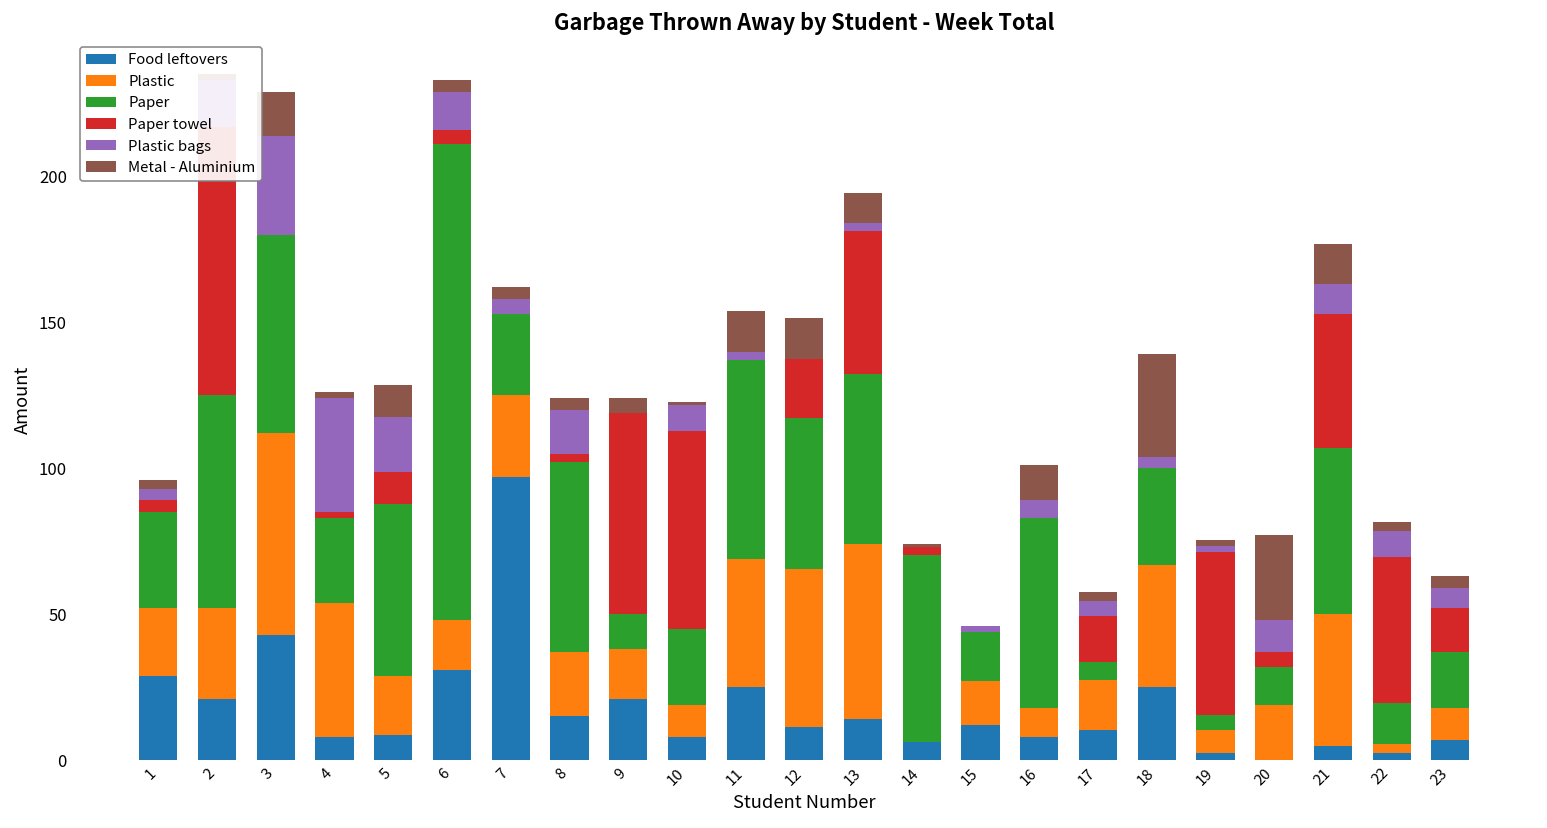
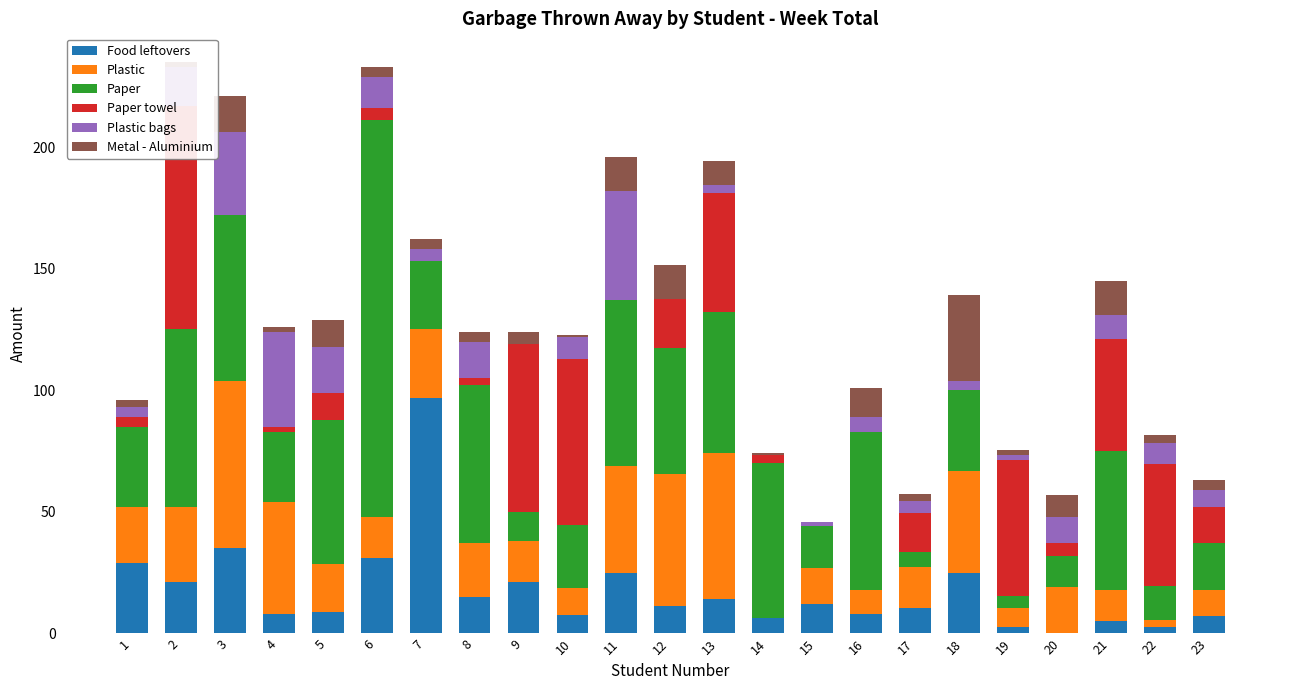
Food leftovers, 3: 43 -> 35
Plastic bags, 11: 3 -> 45
Metal - Aluminium, 20: 29 -> 9
Plastic, 21: 45 -> 13
